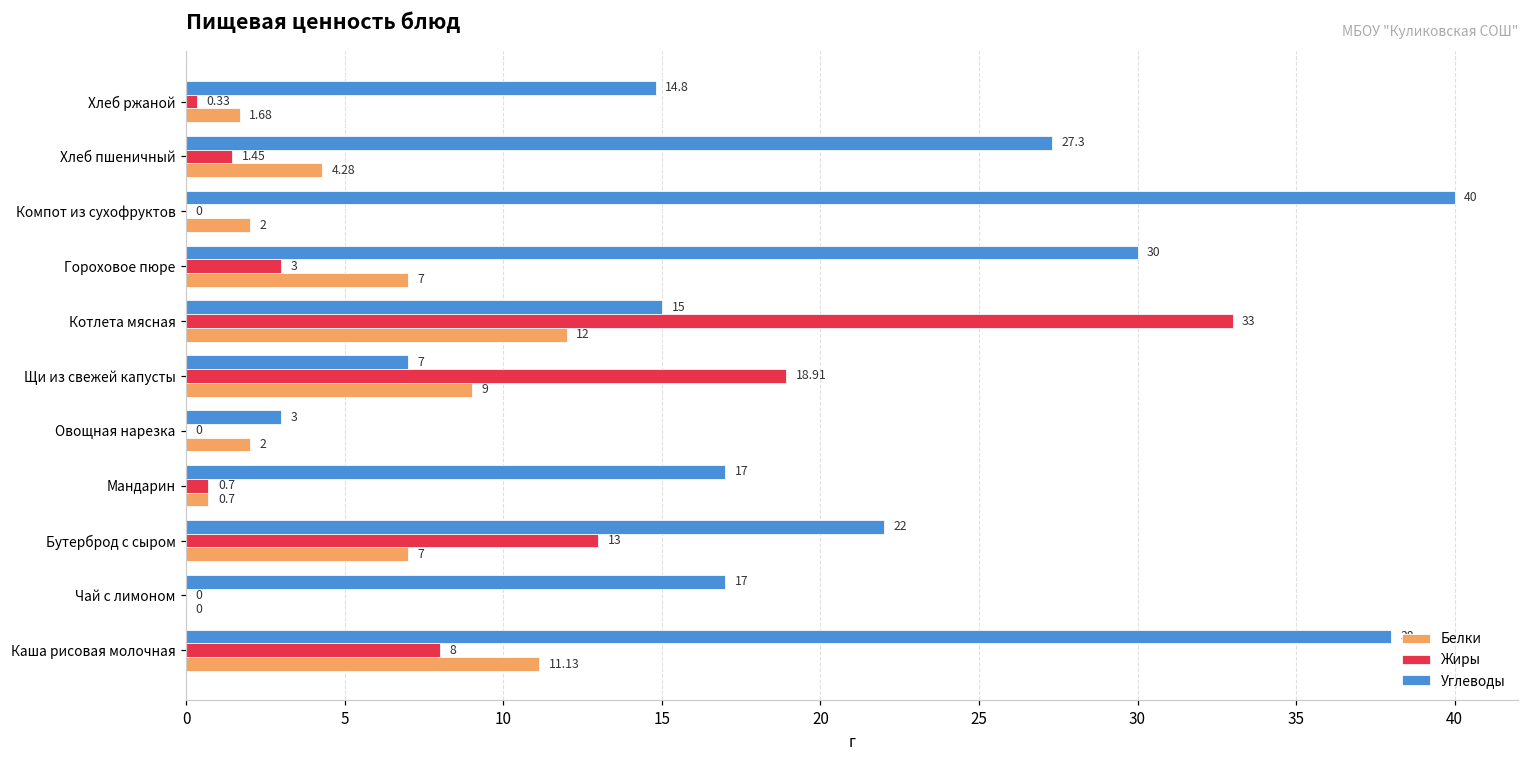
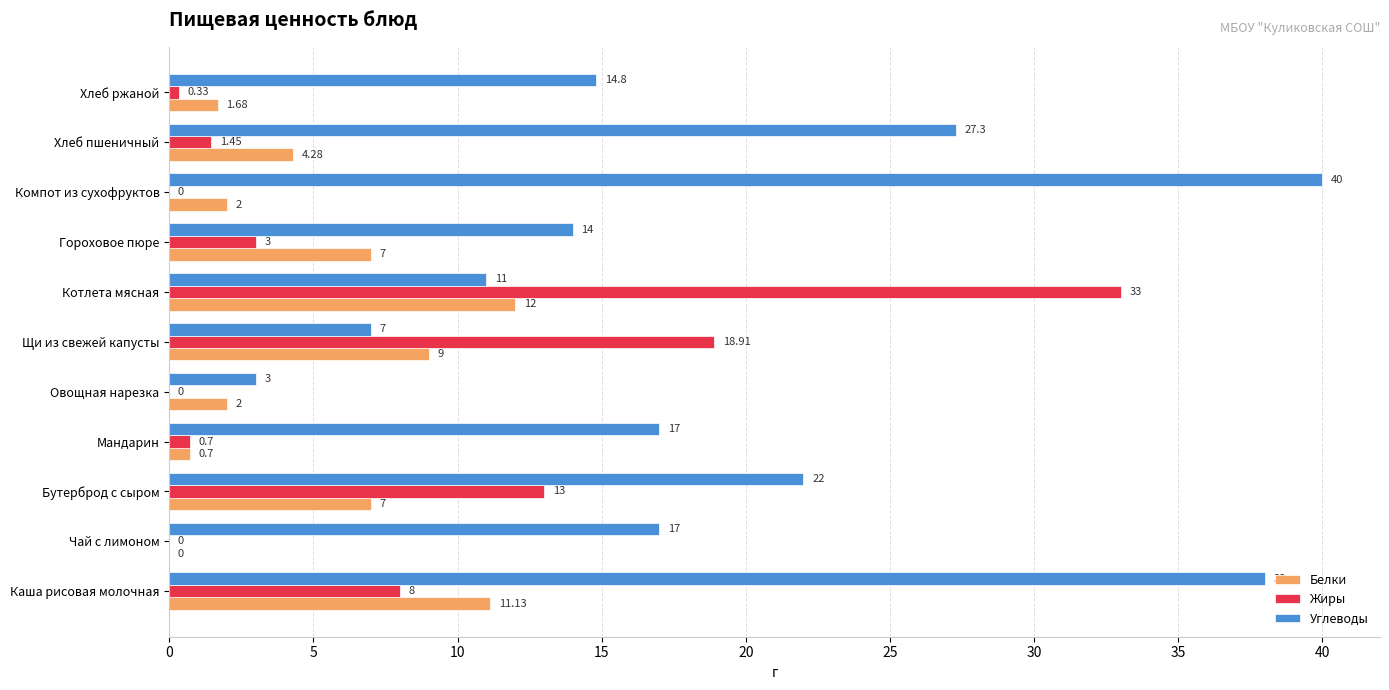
Углеводы, Гороховое пюре: 30 -> 14
Углеводы, Котлета мясная: 15 -> 11
